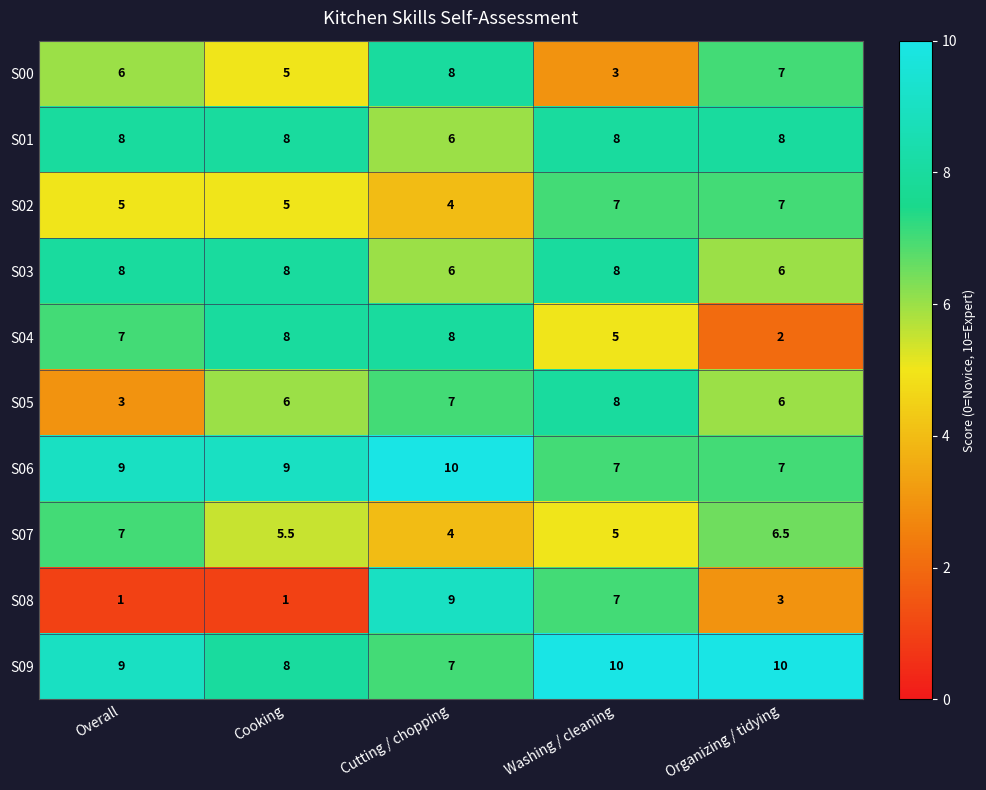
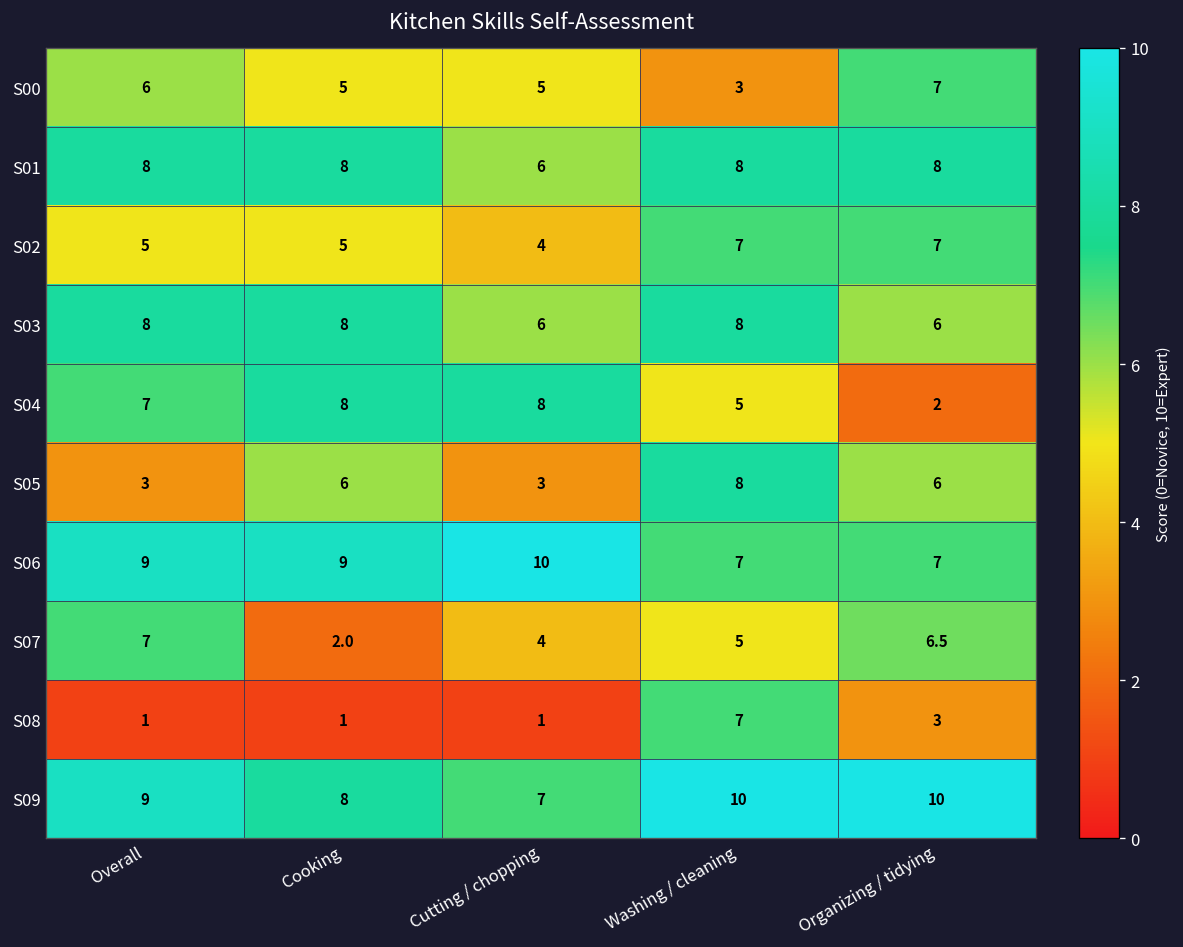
S00, Cutting / chopping: 8 -> 5
S05, Cutting / chopping: 7 -> 3
S07, Cooking: 5.5 -> 2.0
S08, Cutting / chopping: 9 -> 1
